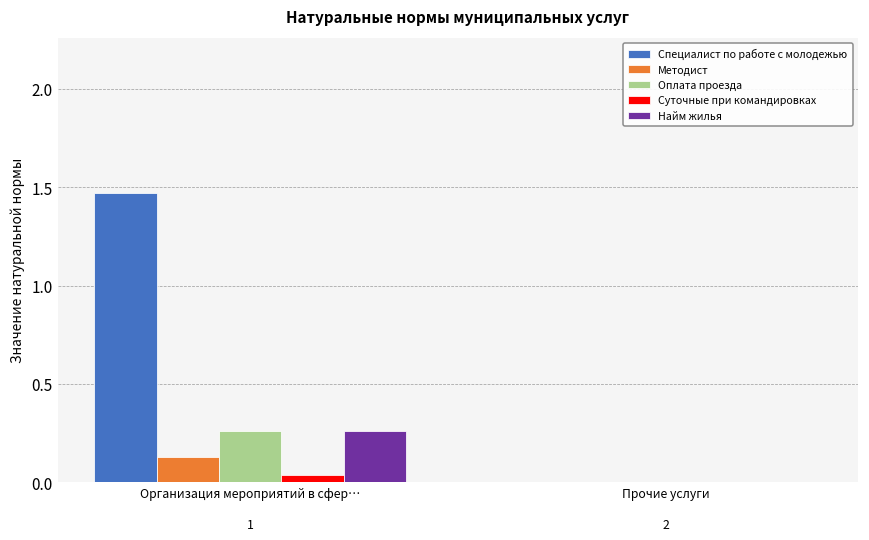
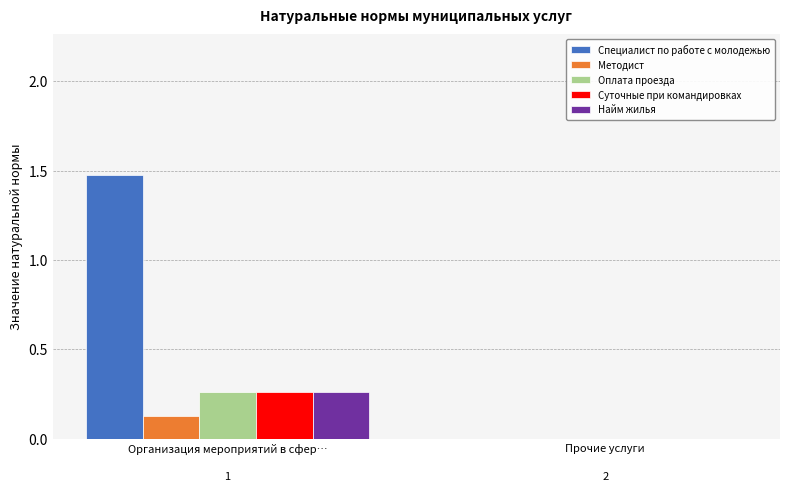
Суточные при командировках, Организация мероприятий в сфер…: 0.04 -> 0.26
